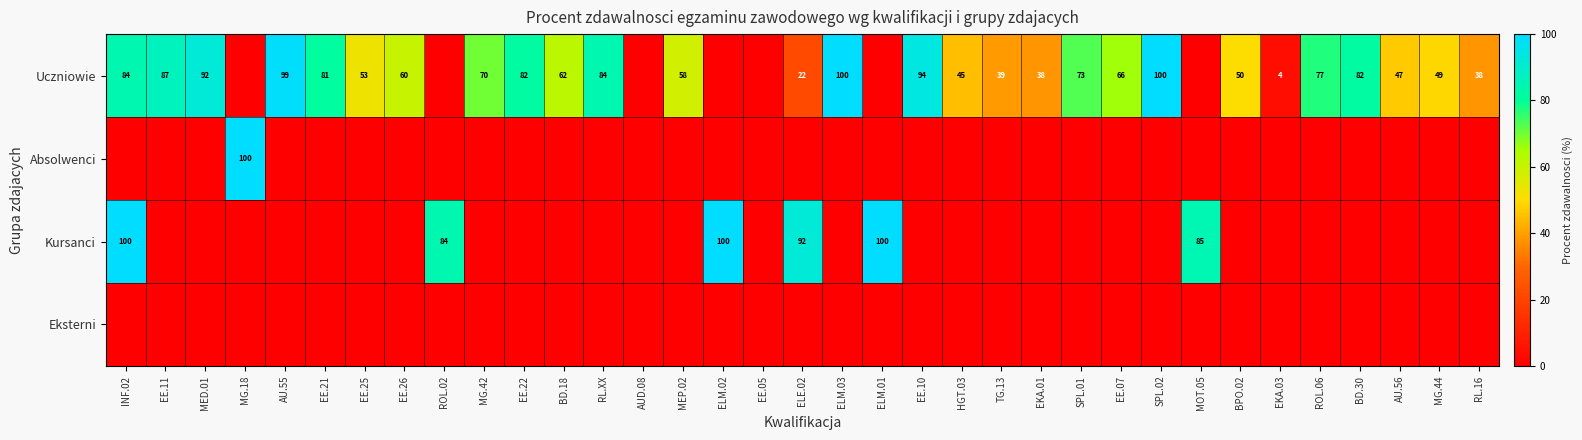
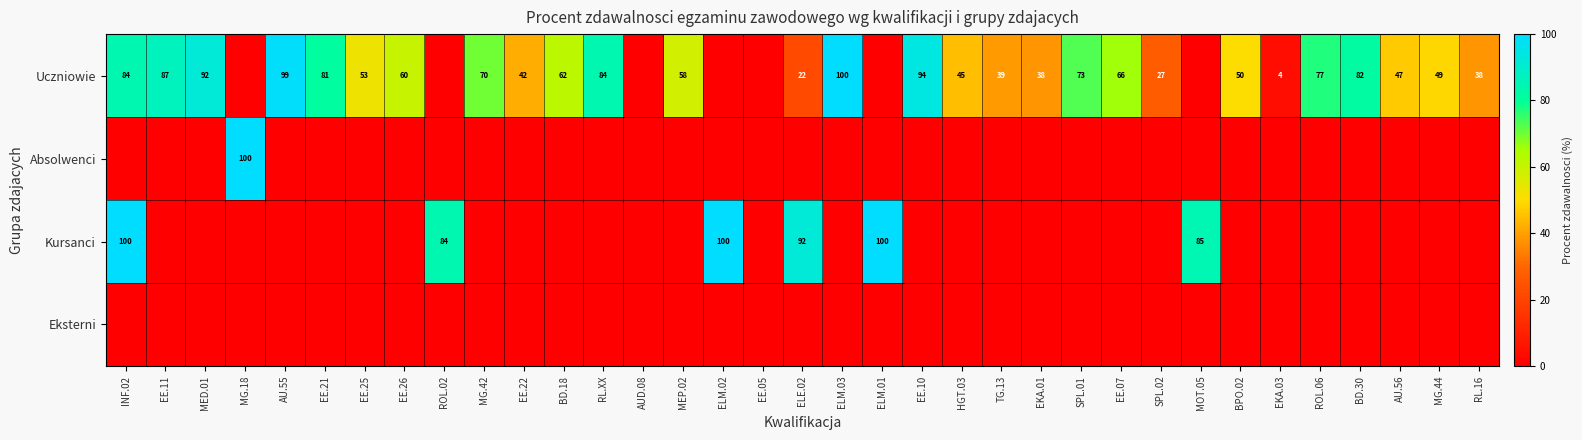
Uczniowie, EE.22: 82 -> 42
Uczniowie, SPL.02: 100 -> 27
